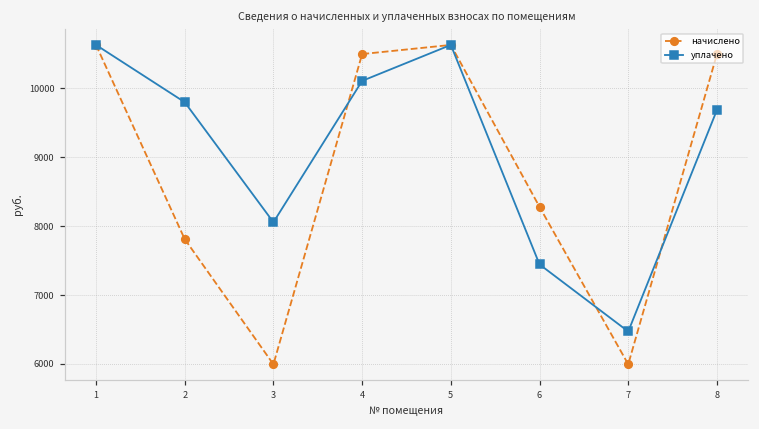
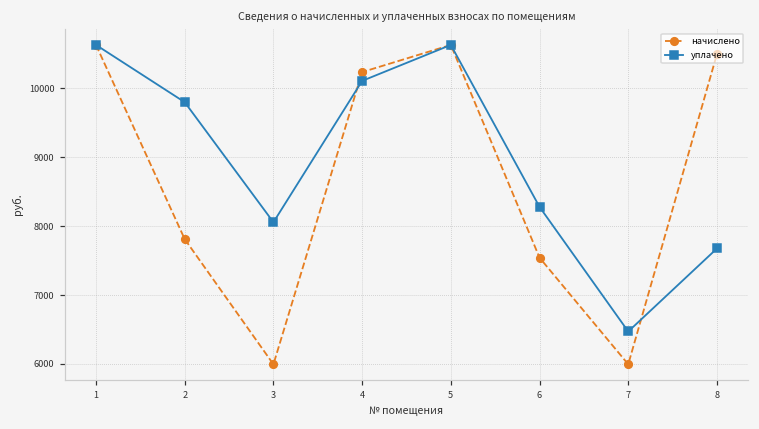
начислено, 4: 10500 -> 10200
начислено, 6: 8300 -> 7500
уплачено, 6: 7400 -> 8300
уплачено, 8: 9700 -> 7700
